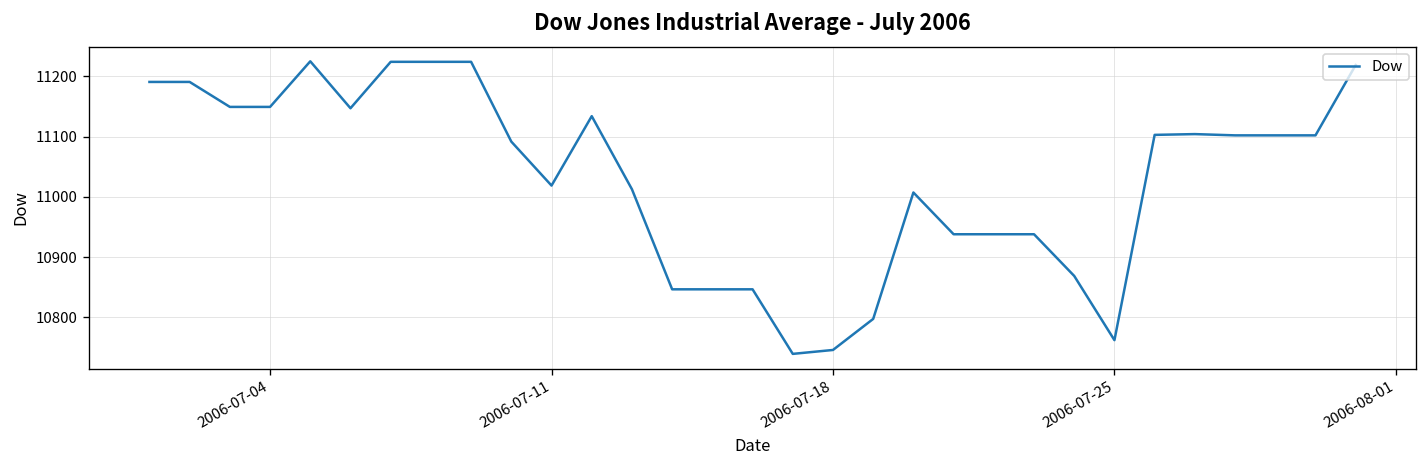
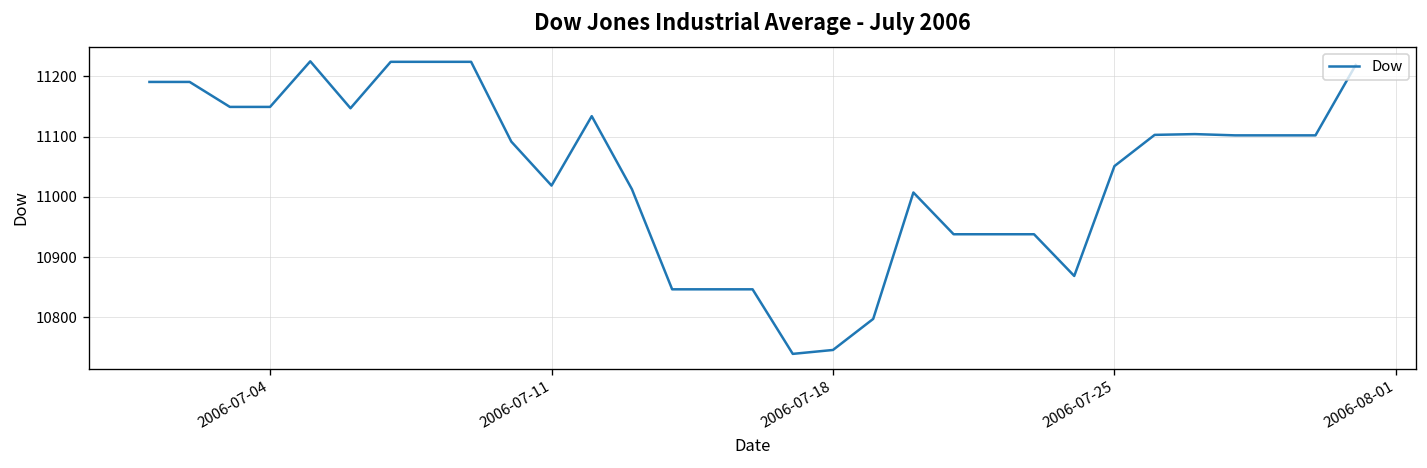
2006-07-25: 10760 -> 11050
